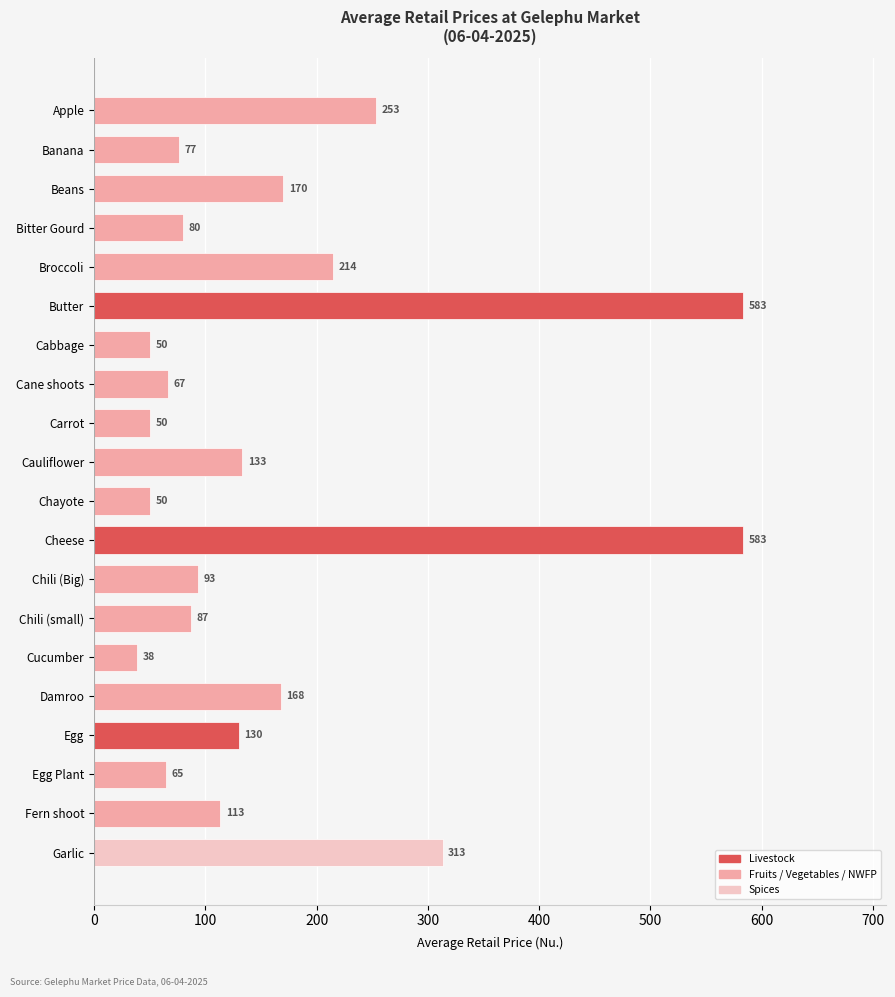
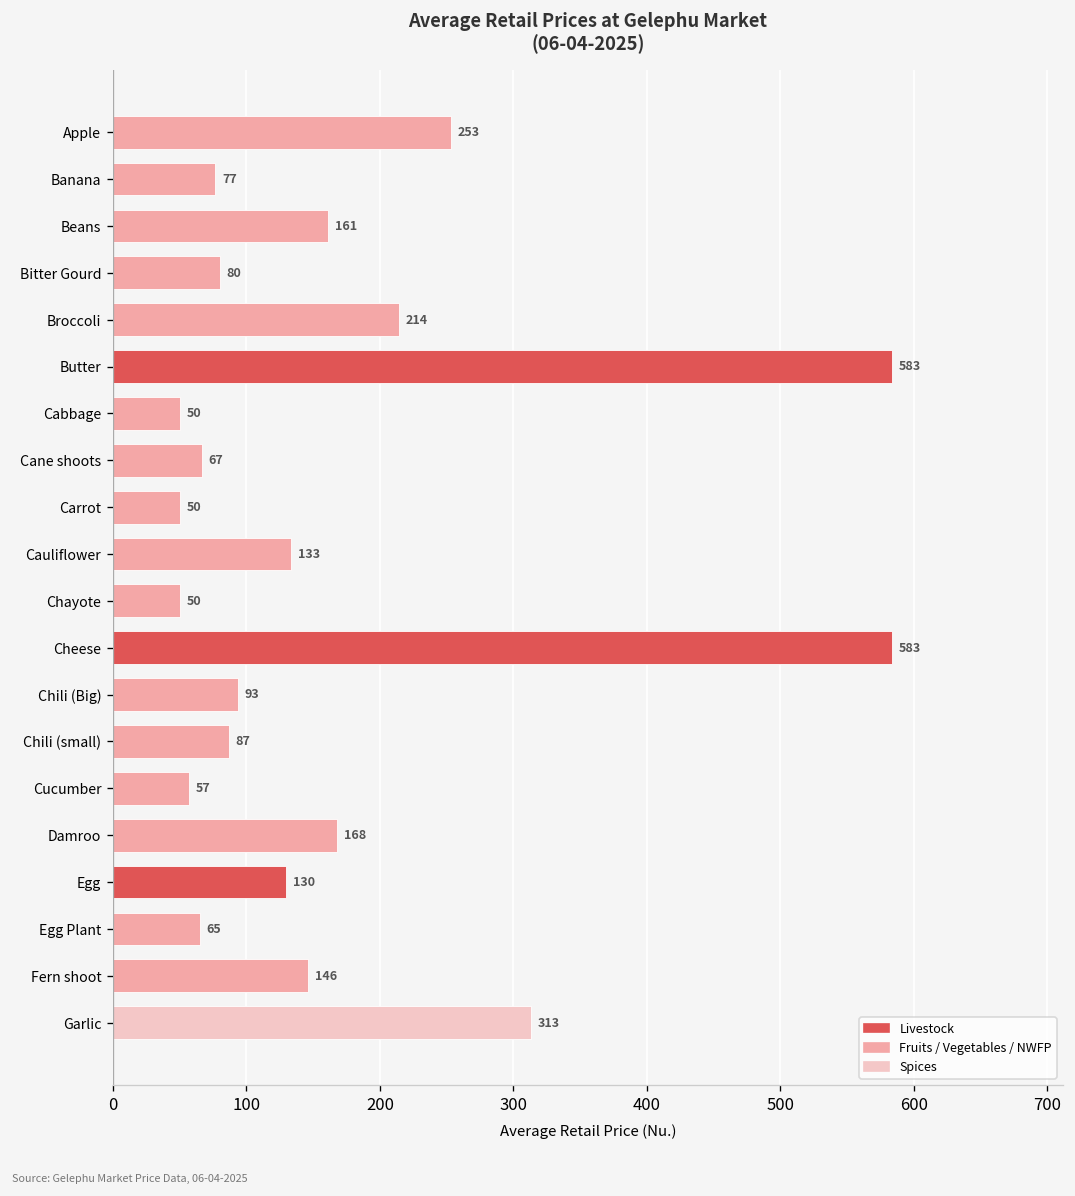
Beans: 170 -> 161
Cucumber: 38 -> 57
Fern shoot: 113 -> 146
